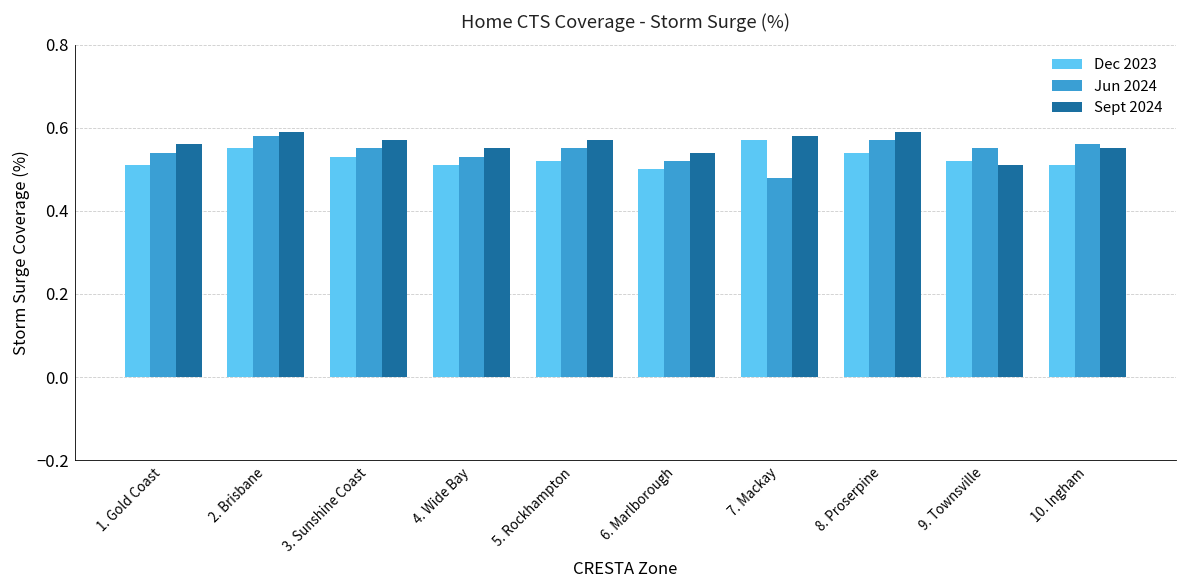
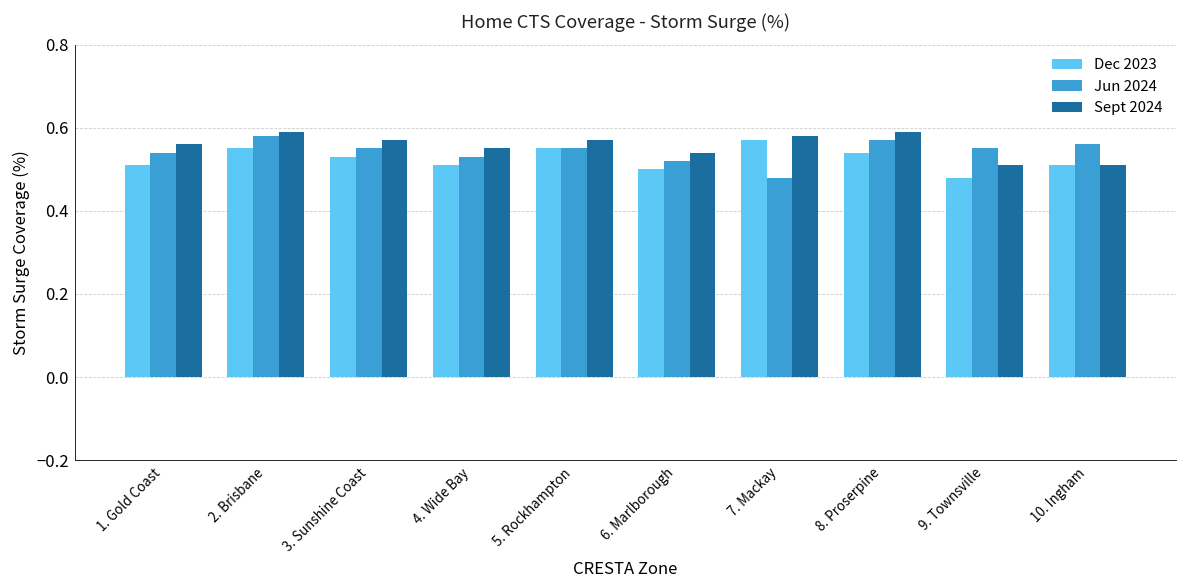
Dec 2023, 5. Rockhampton: 0.52 -> 0.55
Dec 2023, 9. Townsville: 0.52 -> 0.48
Sept 2024, 10. Ingham: 0.55 -> 0.51
